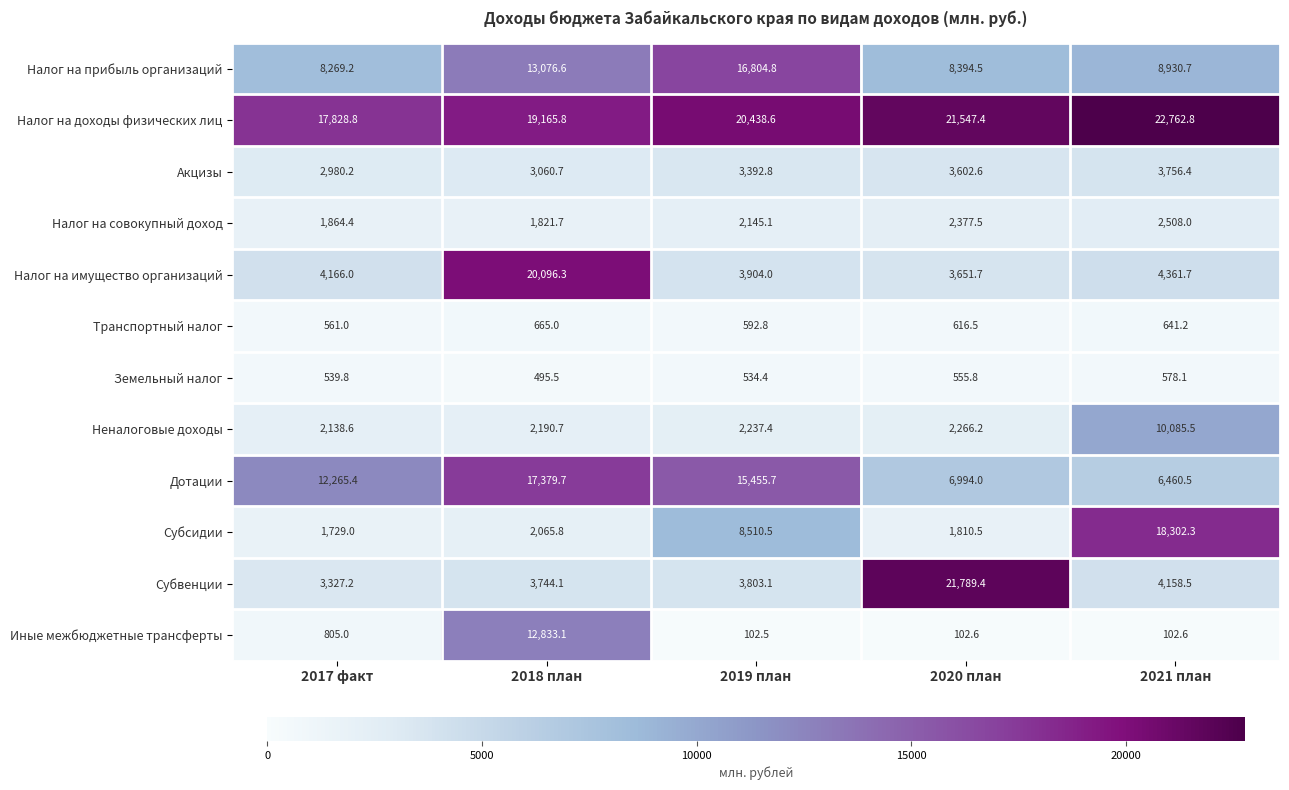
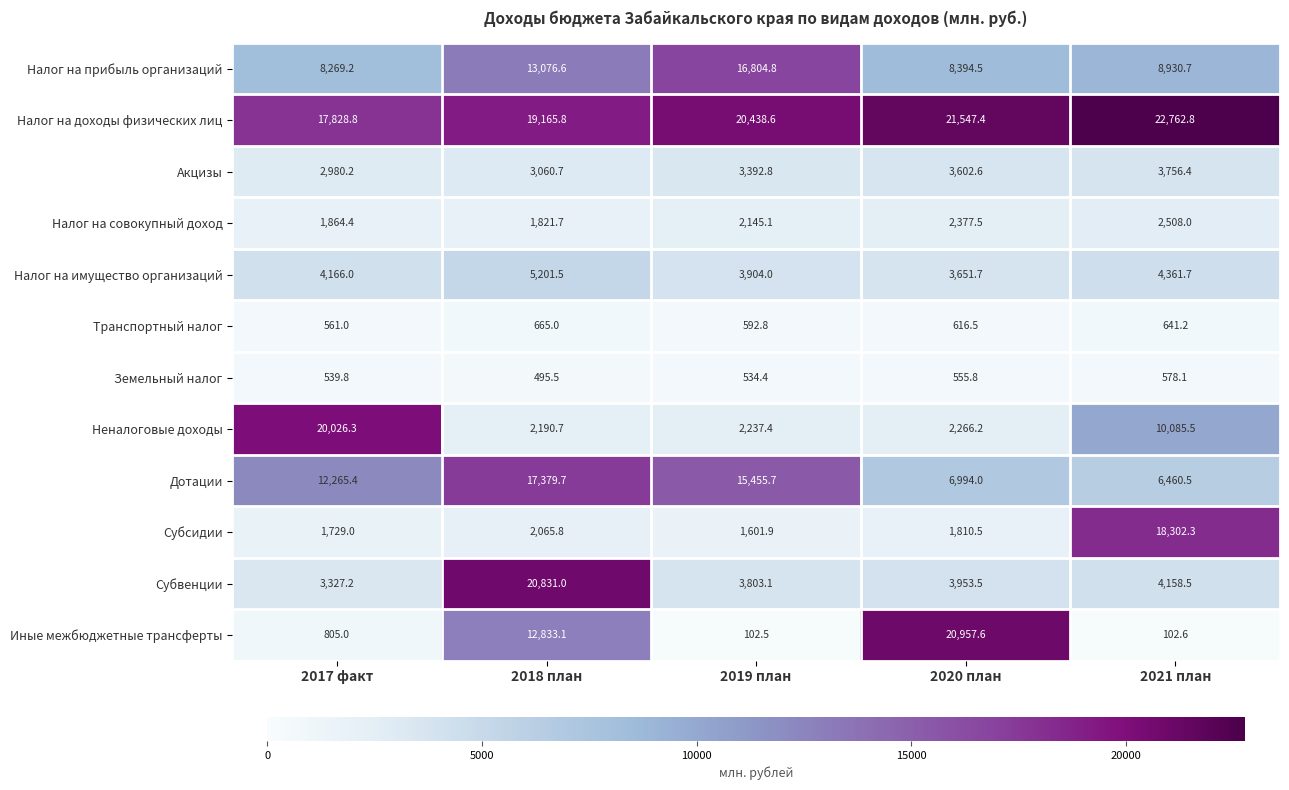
Налог на имущество организаций, 2018 план: 20,096.3 -> 5,201.5
Неналоговые доходы, 2017 факт: 2,138.6 -> 20,026.3
Субсидии, 2019 план: 8,510.5 -> 1,601.9
Субвенции, 2018 план: 3,744.1 -> 20,831.0
Субвенции, 2020 план: 21,789.4 -> 3,953.5
Иные межбюджетные трансферты, 2020 план: 102.6 -> 20,957.6
